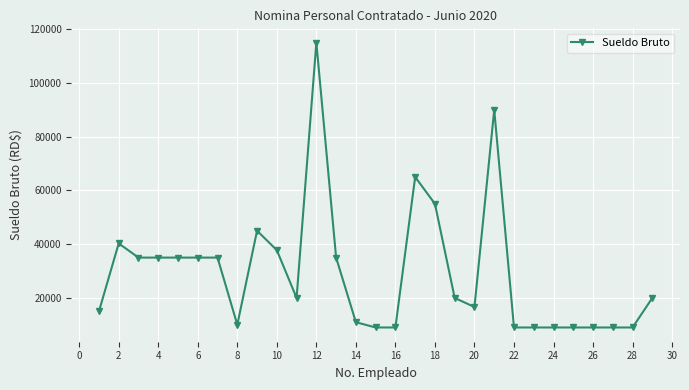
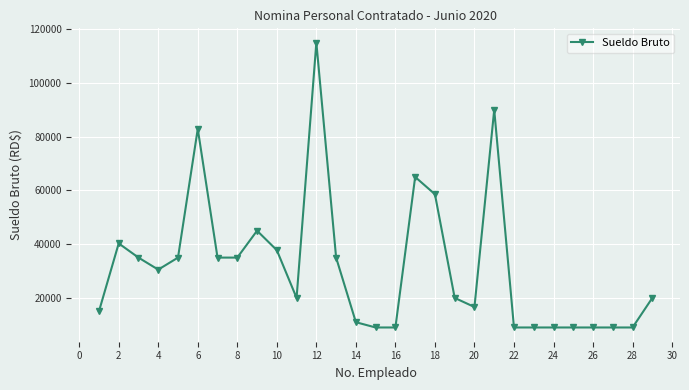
4: 35000 -> 31000
6: 35000 -> 83000
8: 10000 -> 35000
18: 55000 -> 59000
